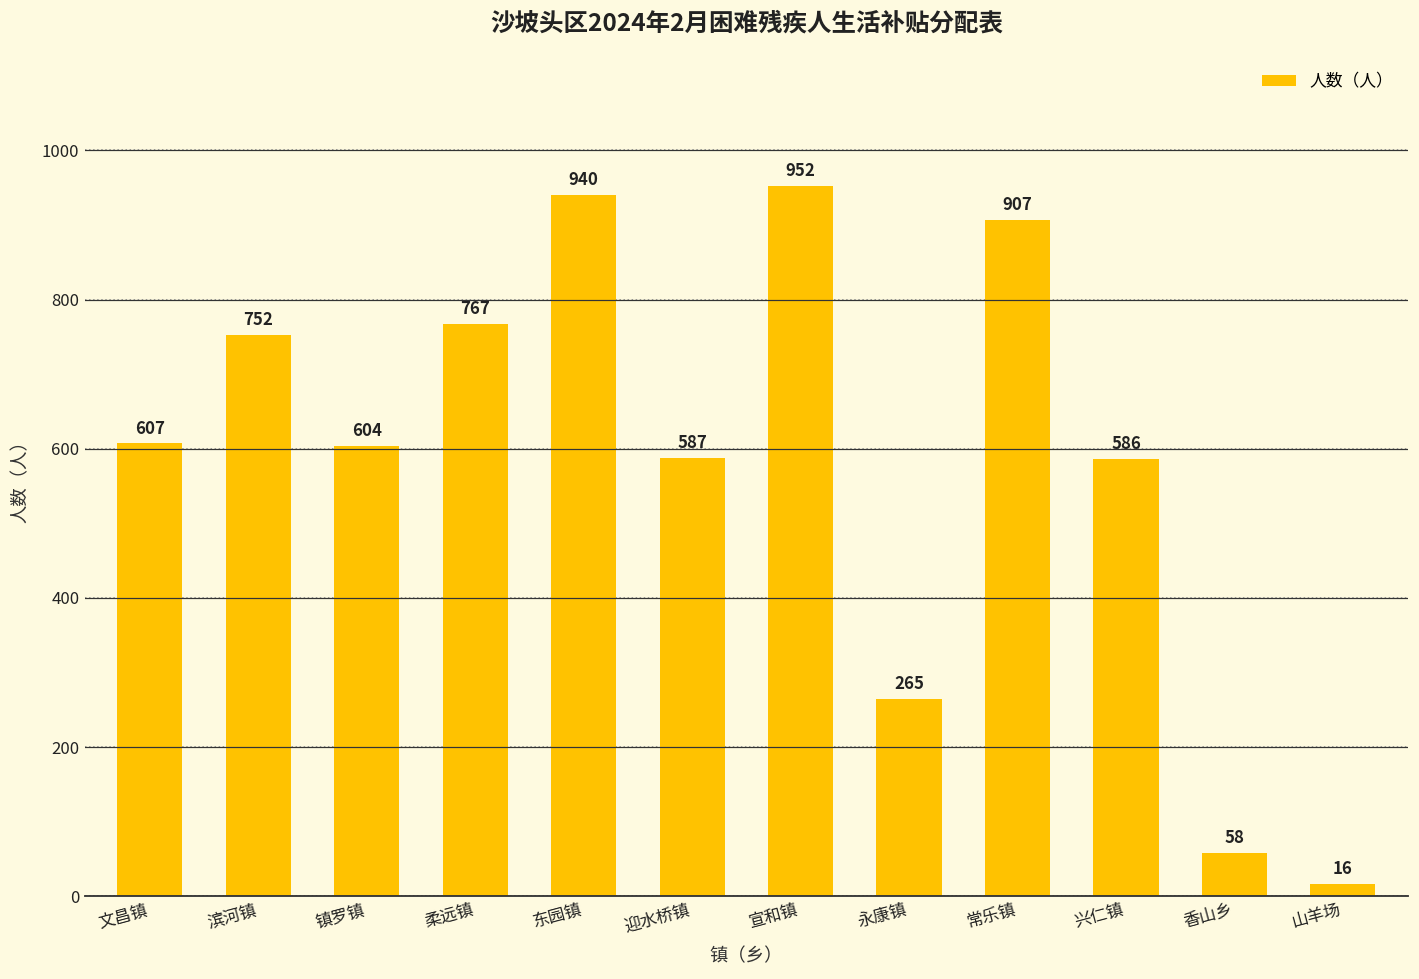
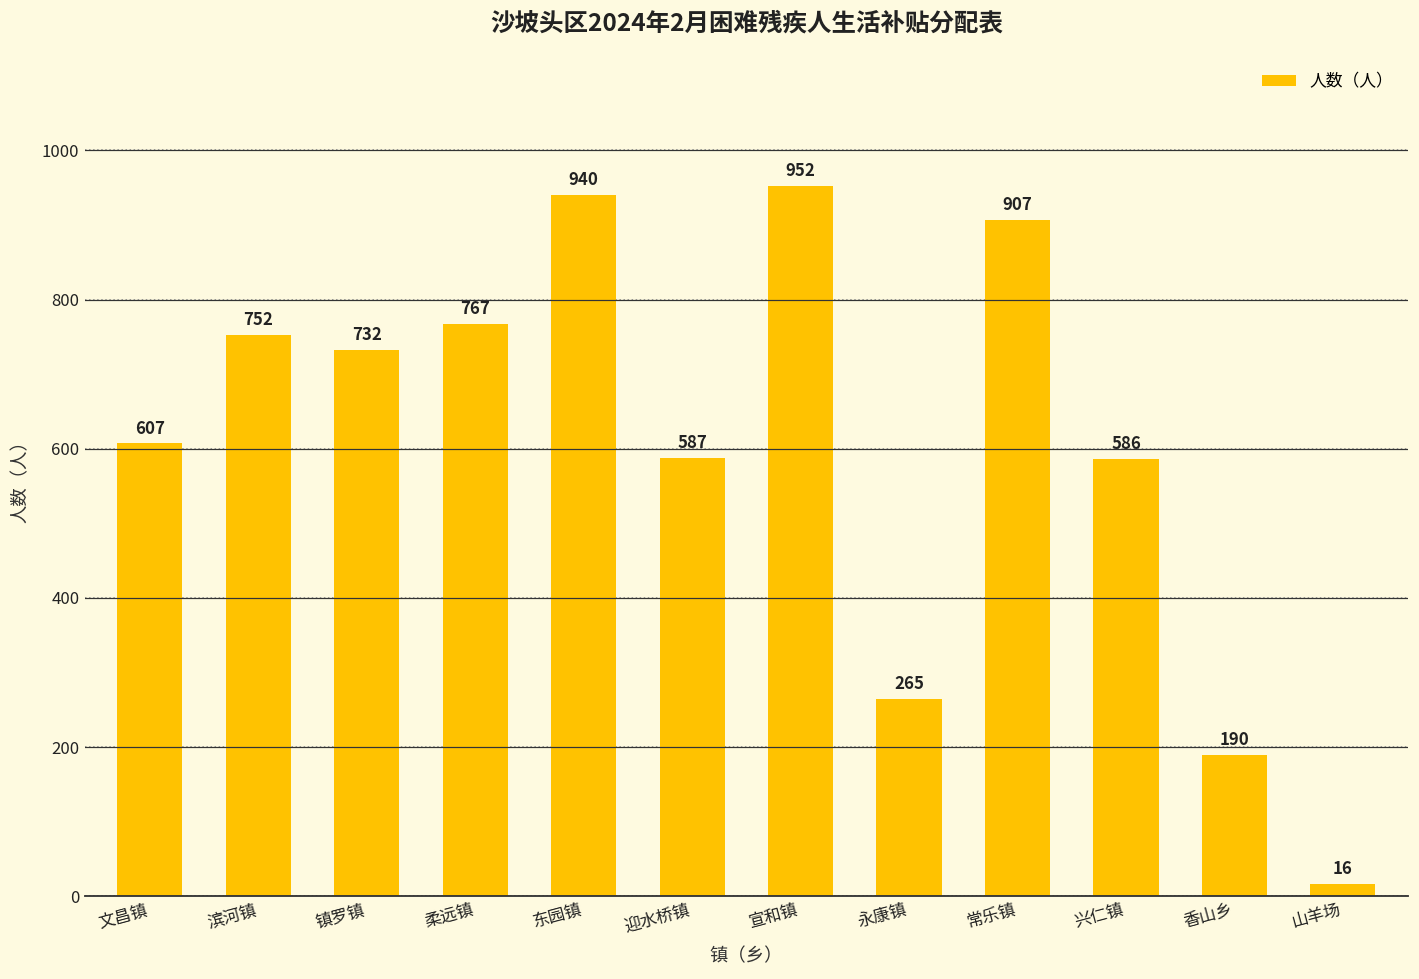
镇罗镇: 604 -> 732
香山乡: 58 -> 190
